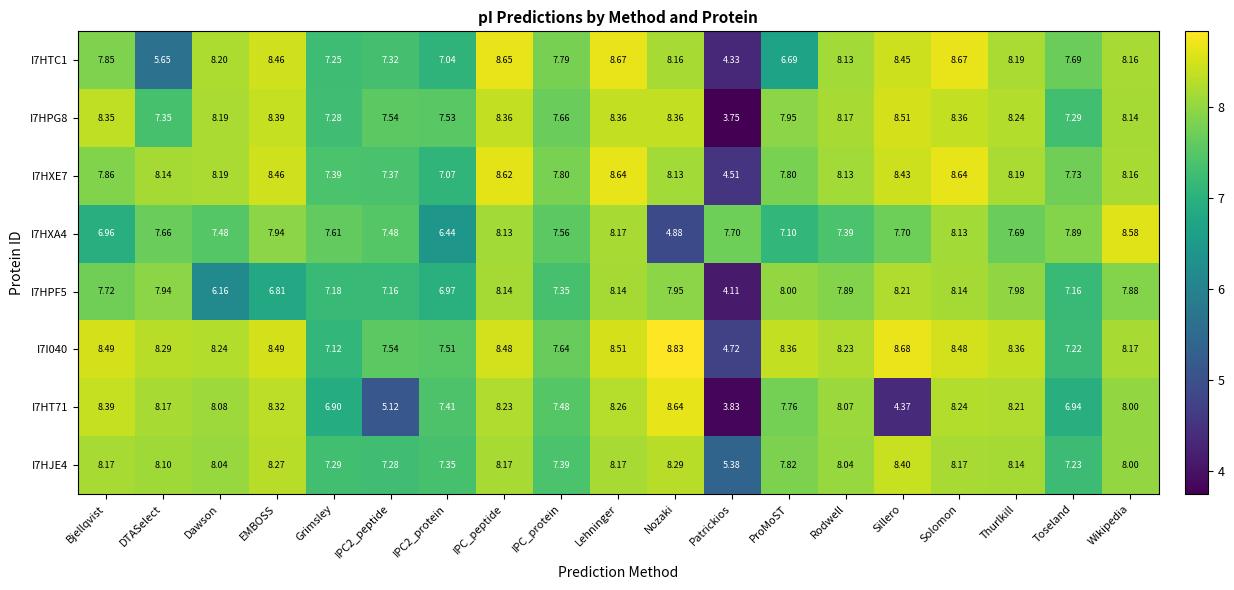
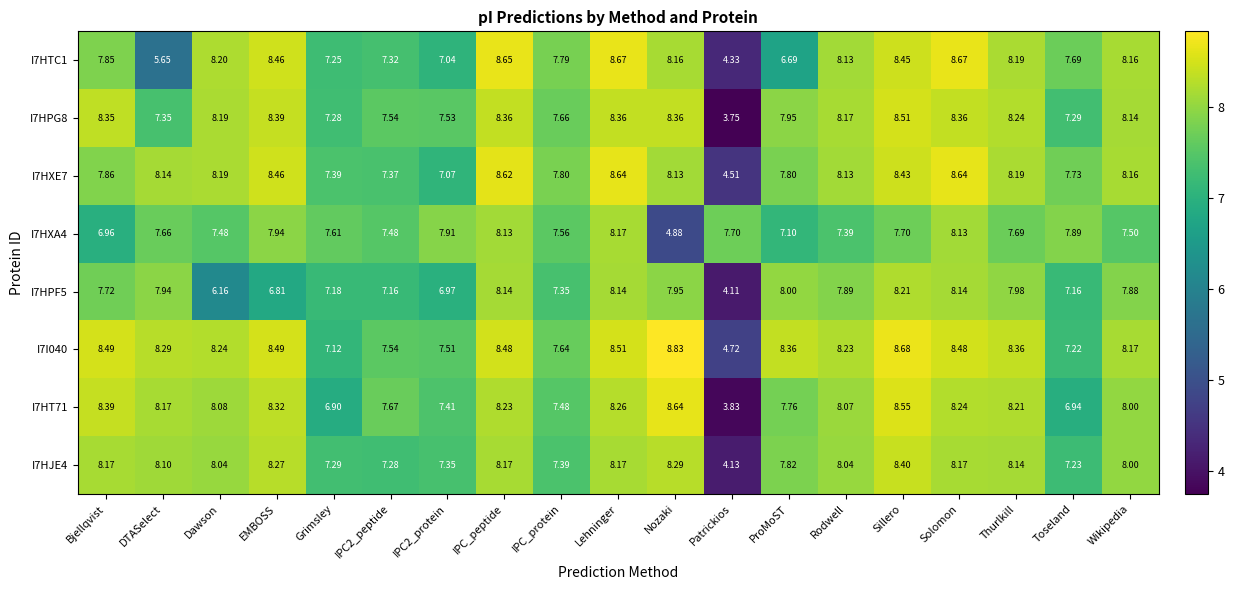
I7HXA4, IPC2_protein: 6.44 -> 7.91
I7HXA4, Wikipedia: 8.58 -> 7.50
I7HT71, IPC2_peptide: 5.12 -> 7.67
I7HT71, Sillero: 4.37 -> 8.55
I7HJE4, Patrickios: 5.38 -> 4.13
